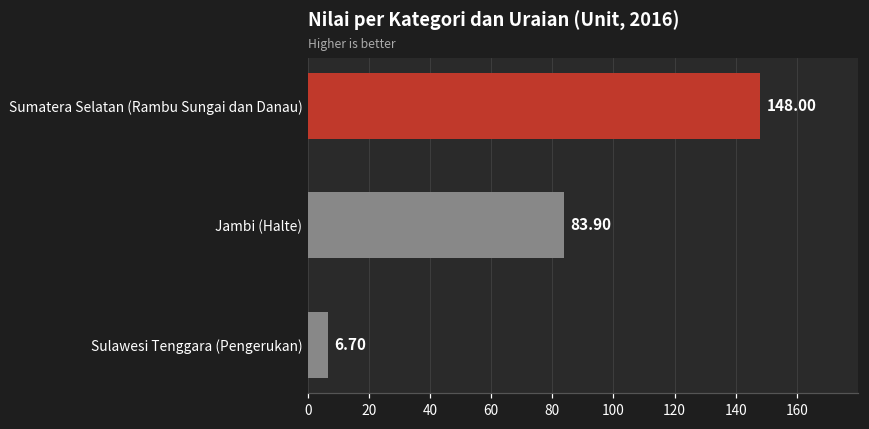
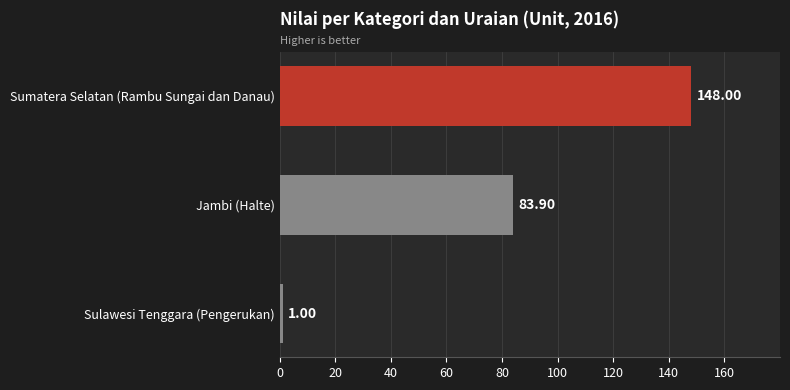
Sulawesi Tenggara (Pengerukan): 6.70 -> 1.00
